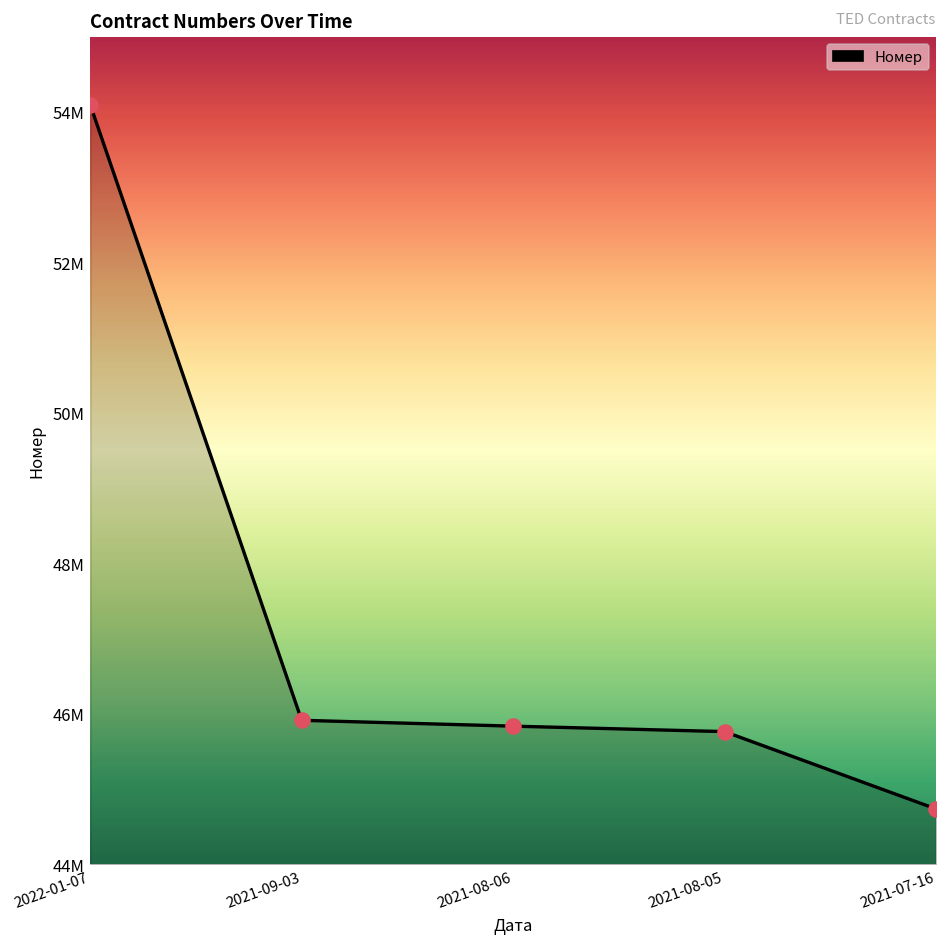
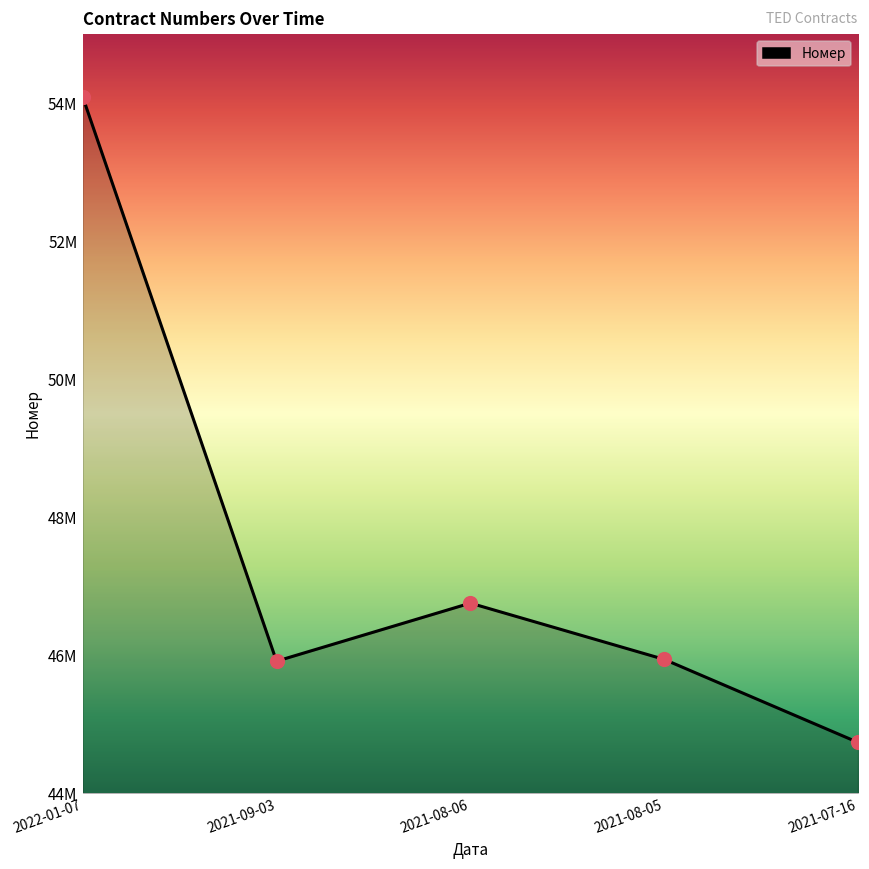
2021-08-06: 45800000 -> 46800000
2021-08-05: 45800000 -> 45900000
